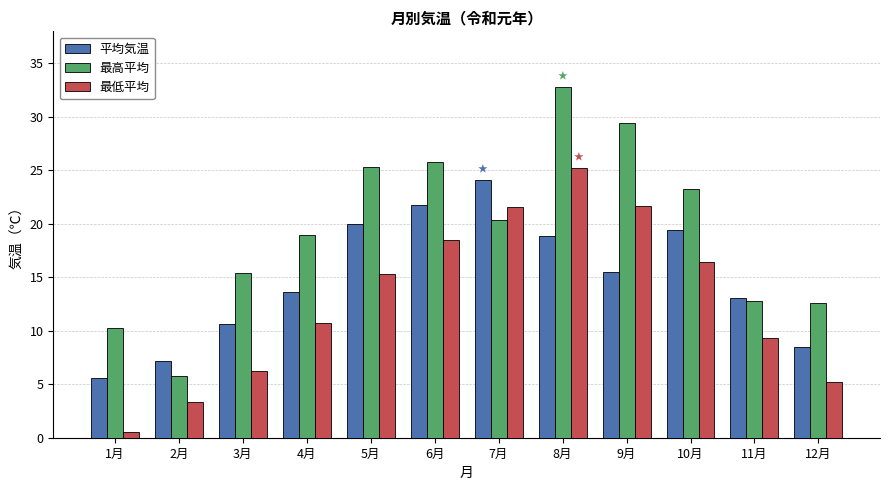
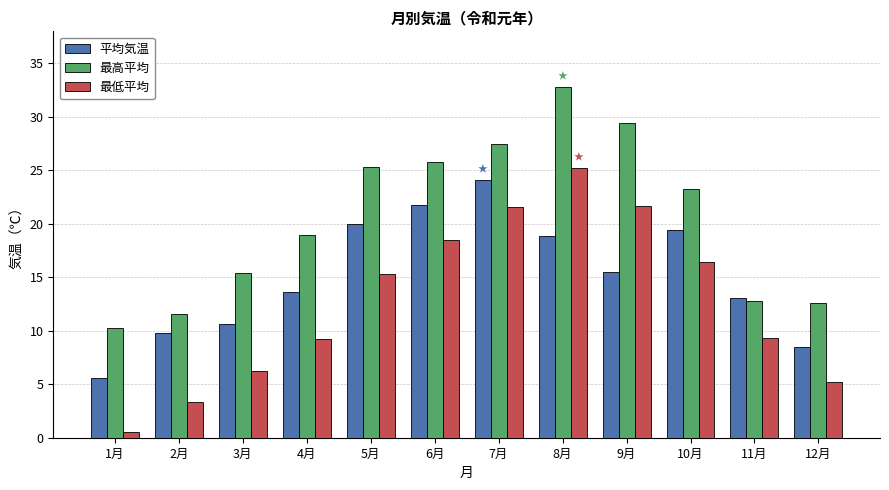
平均気温, 2月: 7.2 -> 9.8
最高平均, 2月: 5.8 -> 11.6
最低平均, 4月: 10.7 -> 9.2
最高平均, 7月: 20.4 -> 27.5
